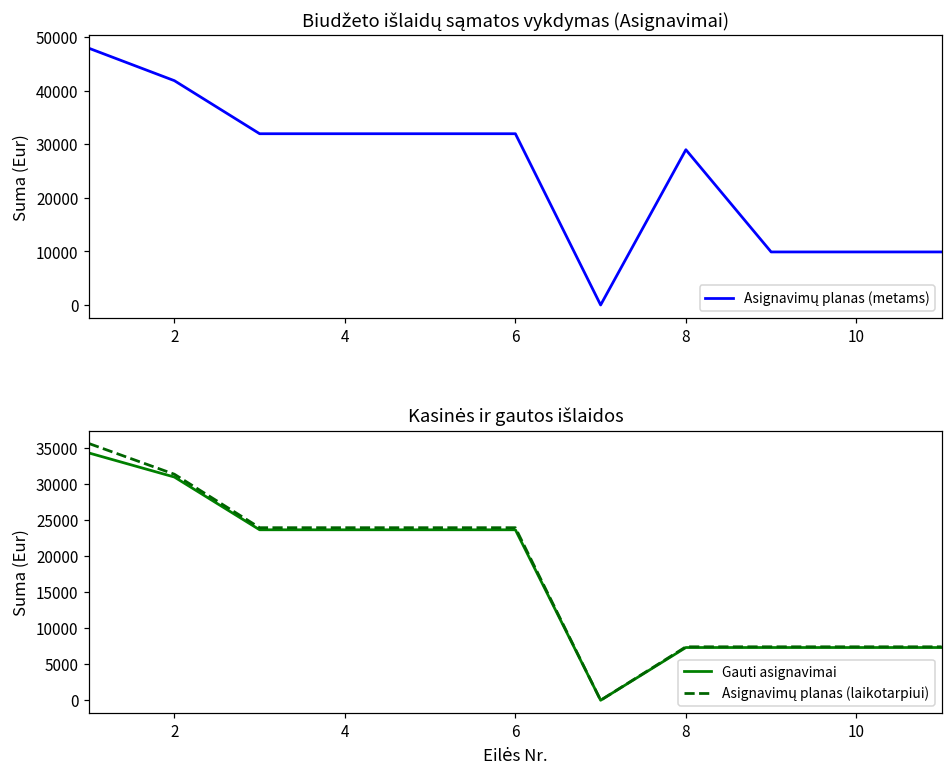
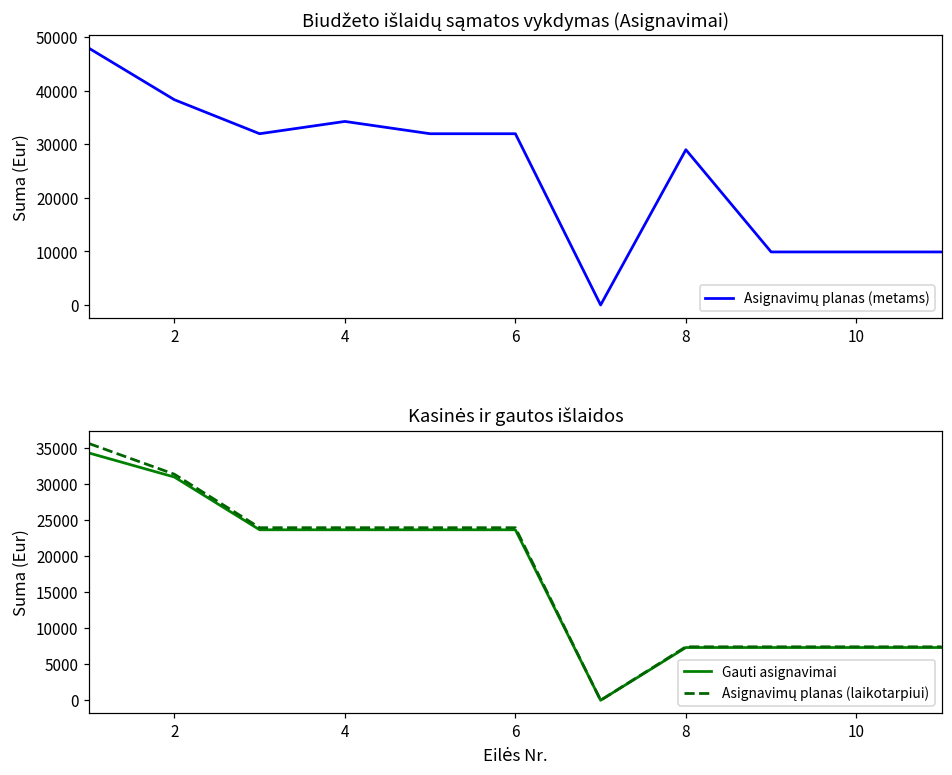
Biudžeto išlaidų sąmatos vykdymas (Asignavimai), 2: 42000 -> 38000
Biudžeto išlaidų sąmatos vykdymas (Asignavimai), 4: 32000 -> 34000
